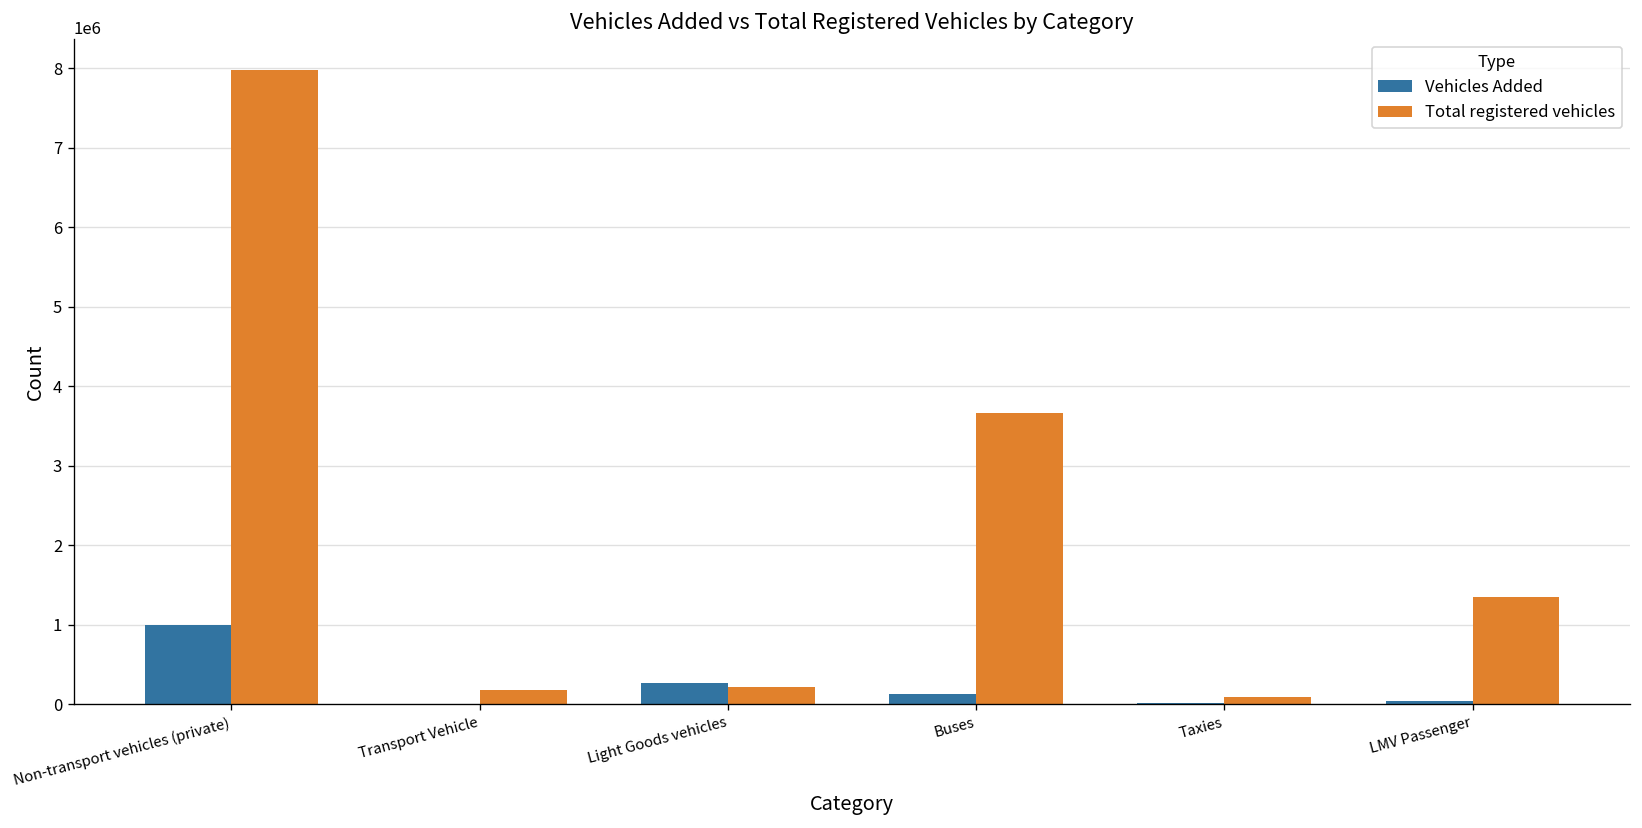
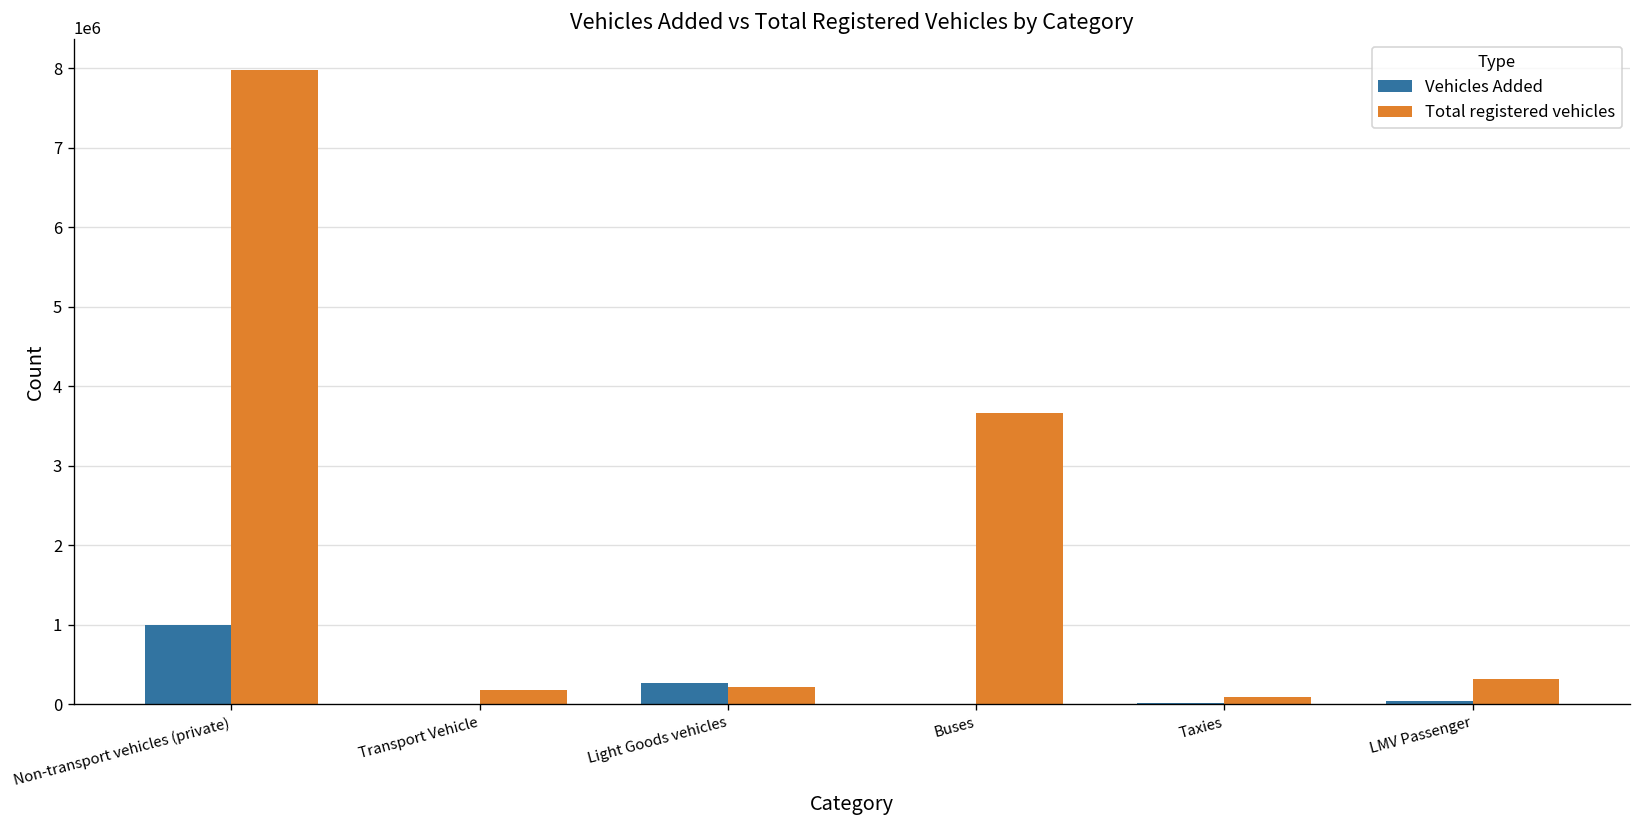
Vehicles Added, Buses: 100000 -> 0
Total registered vehicles, LMV Passenger: 1300000 -> 300000
